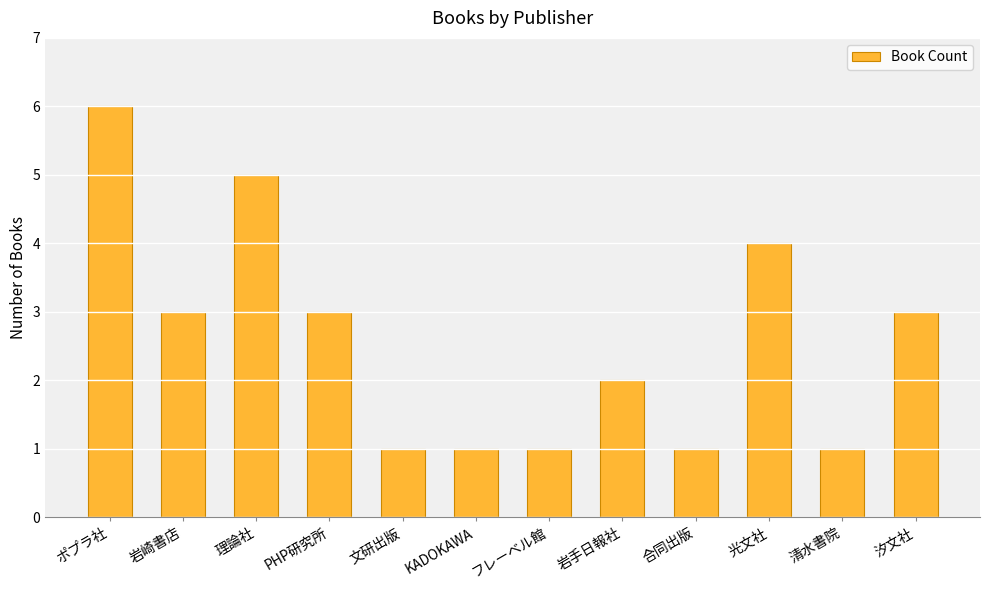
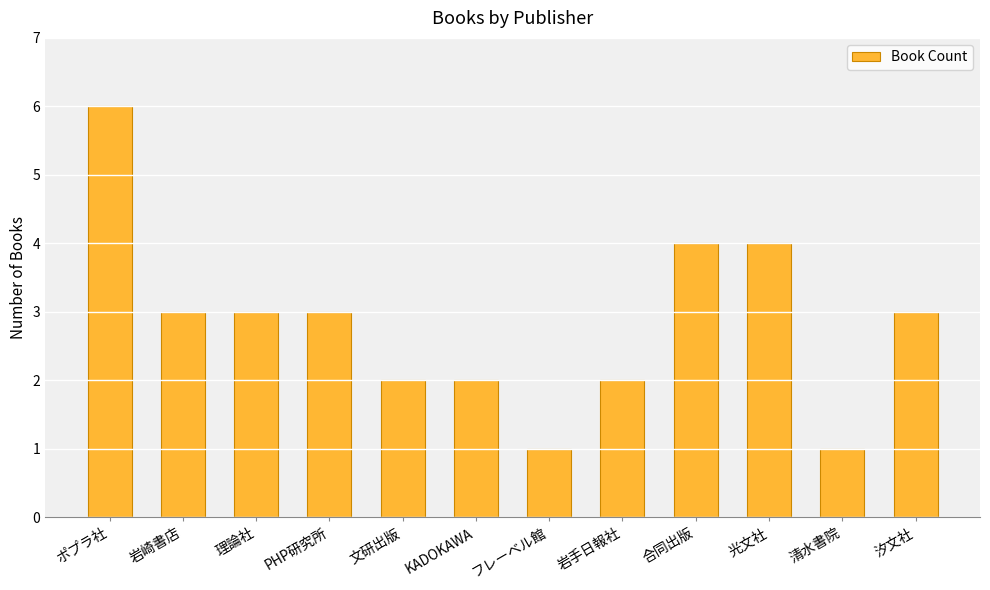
理論社: 5 -> 3
文研出版: 1 -> 2
KADOKAWA: 1 -> 2
合同出版: 1 -> 4
